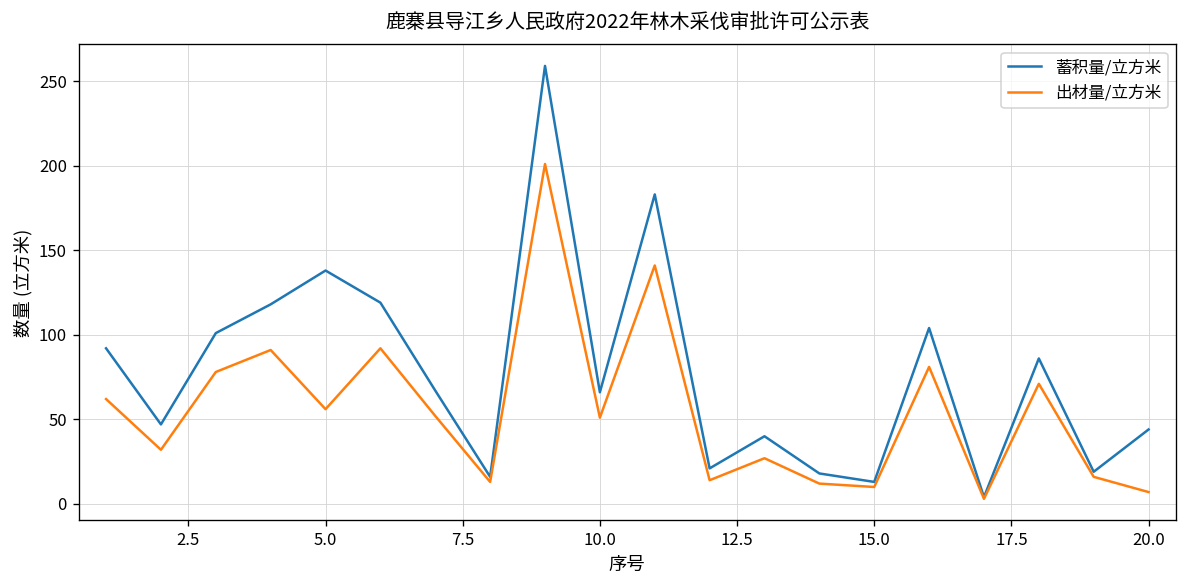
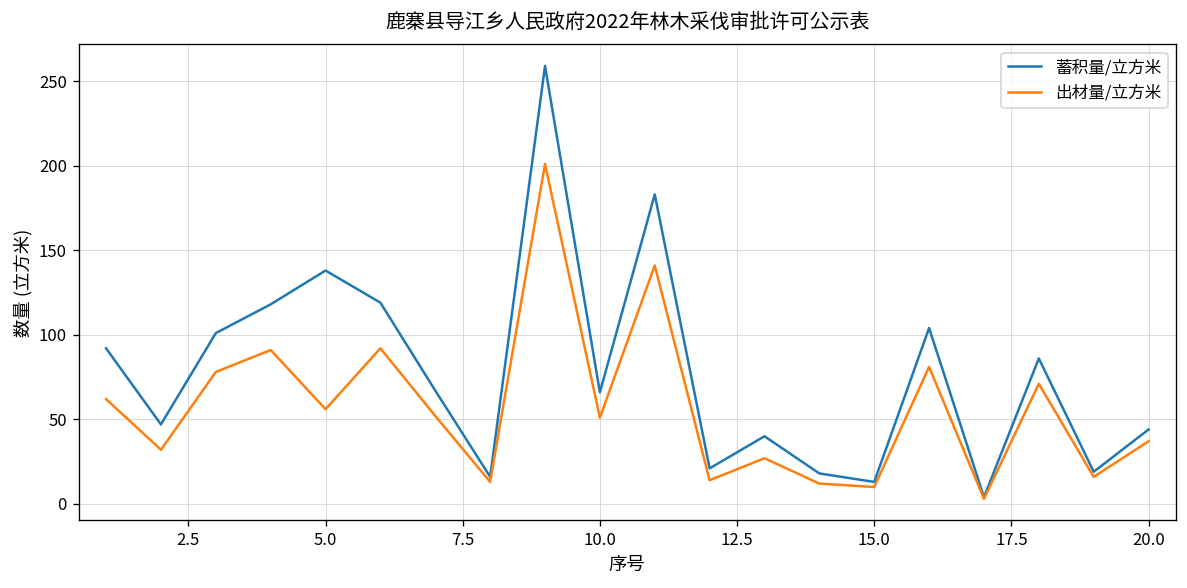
出材量/立方米, 20.0: 7 -> 37
